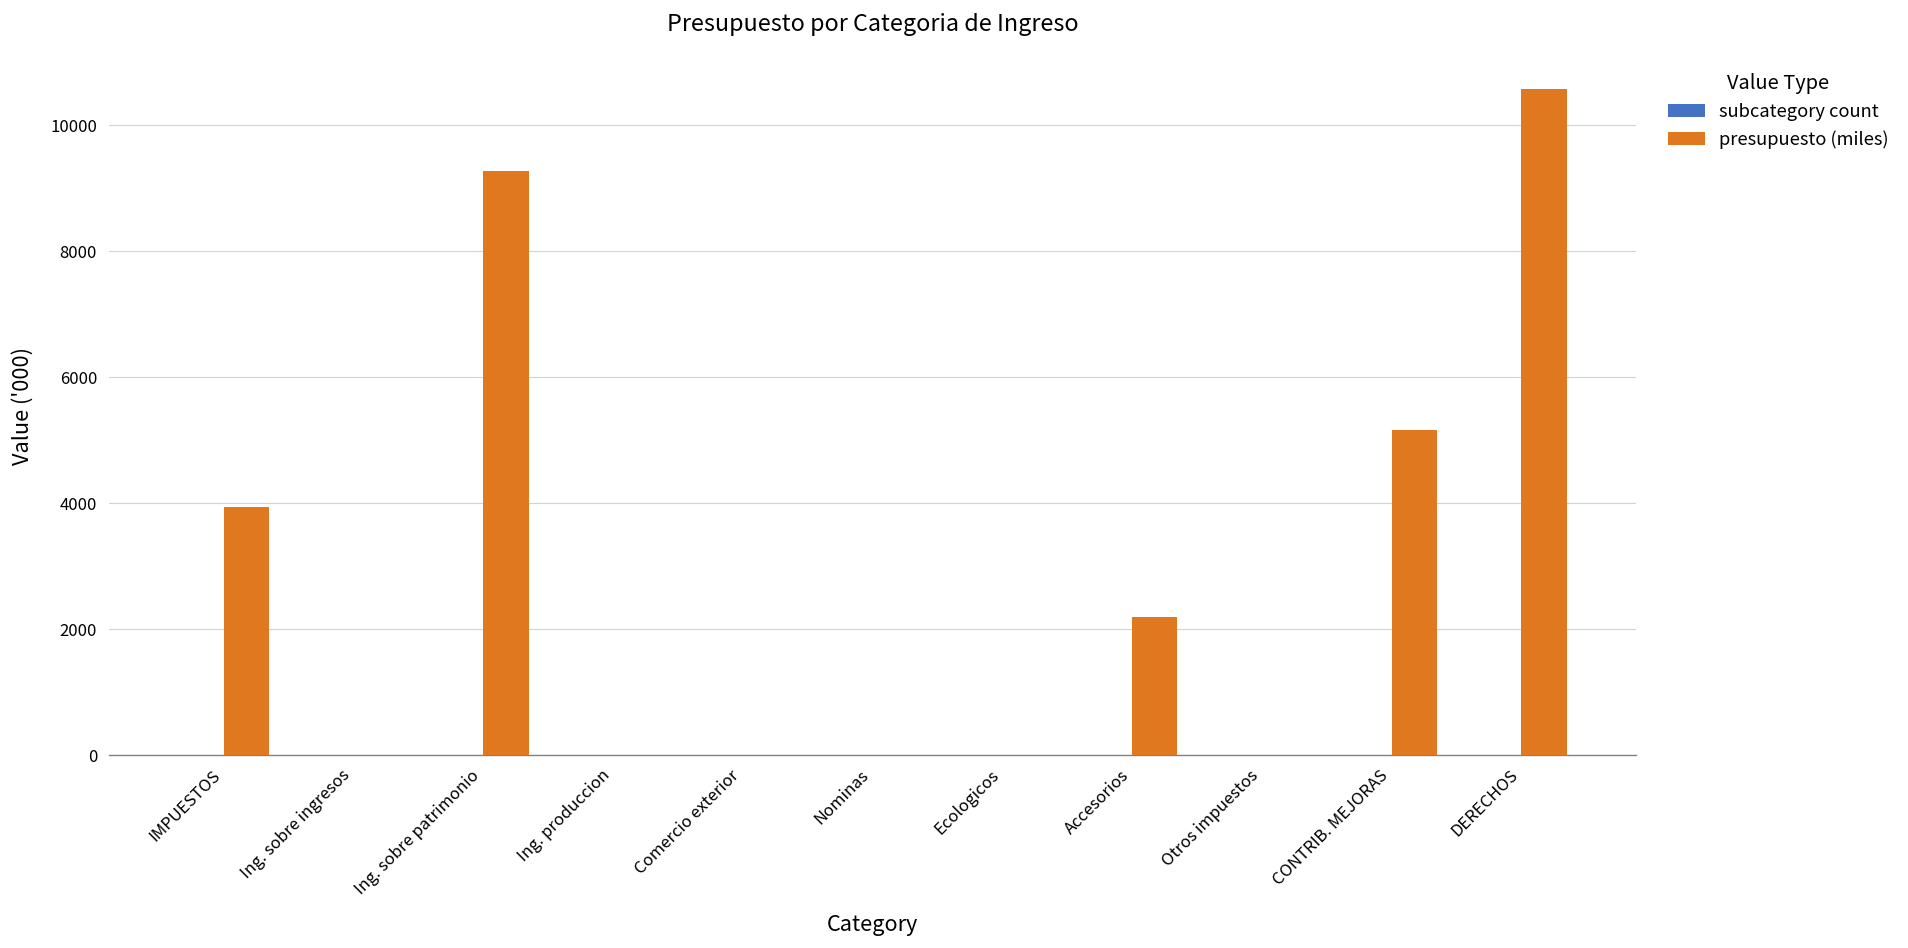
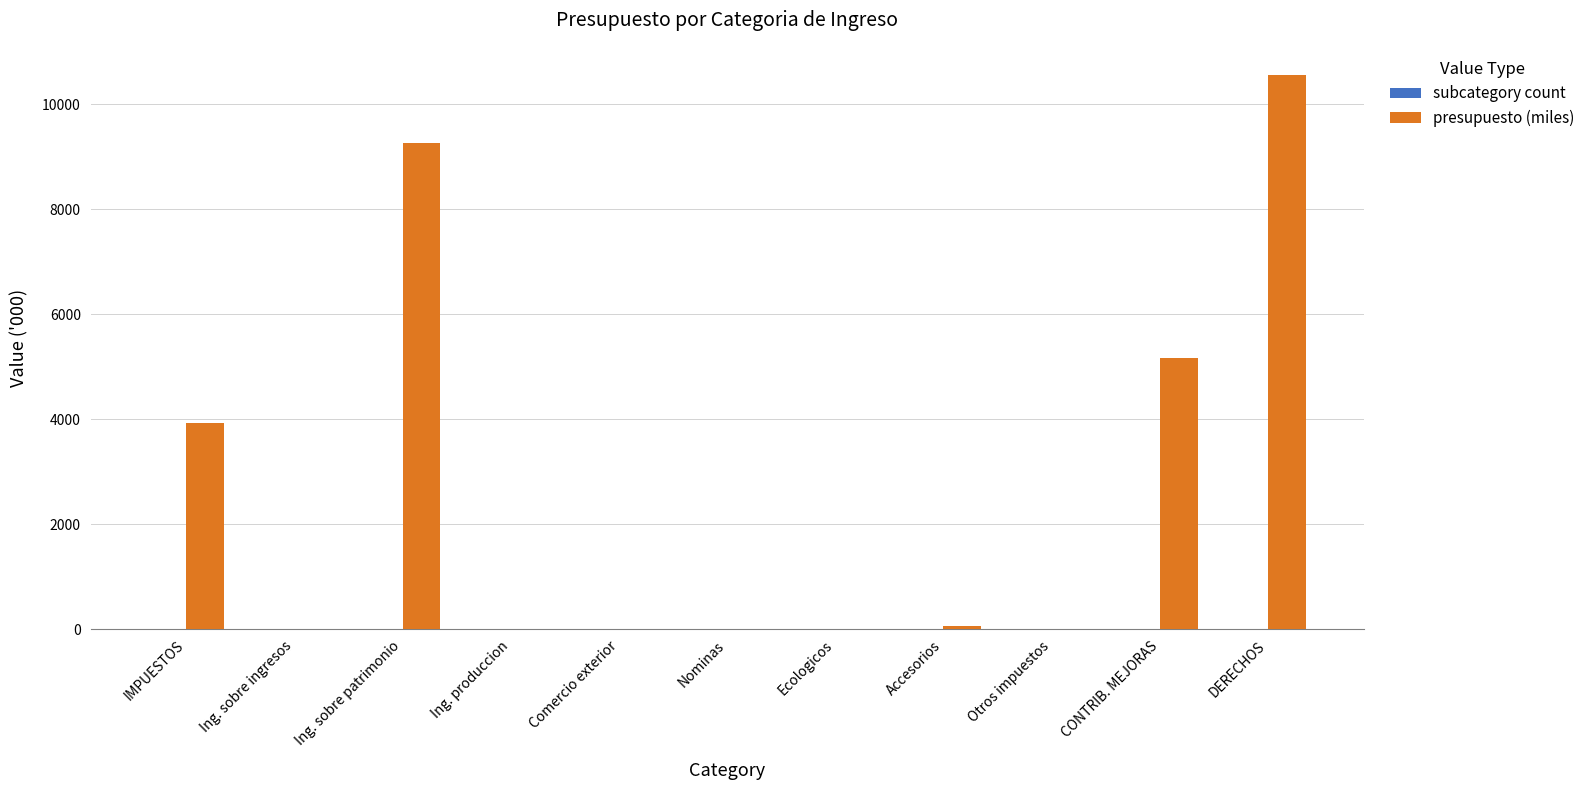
presupuesto (miles), Accesorios: 2200 -> 100
